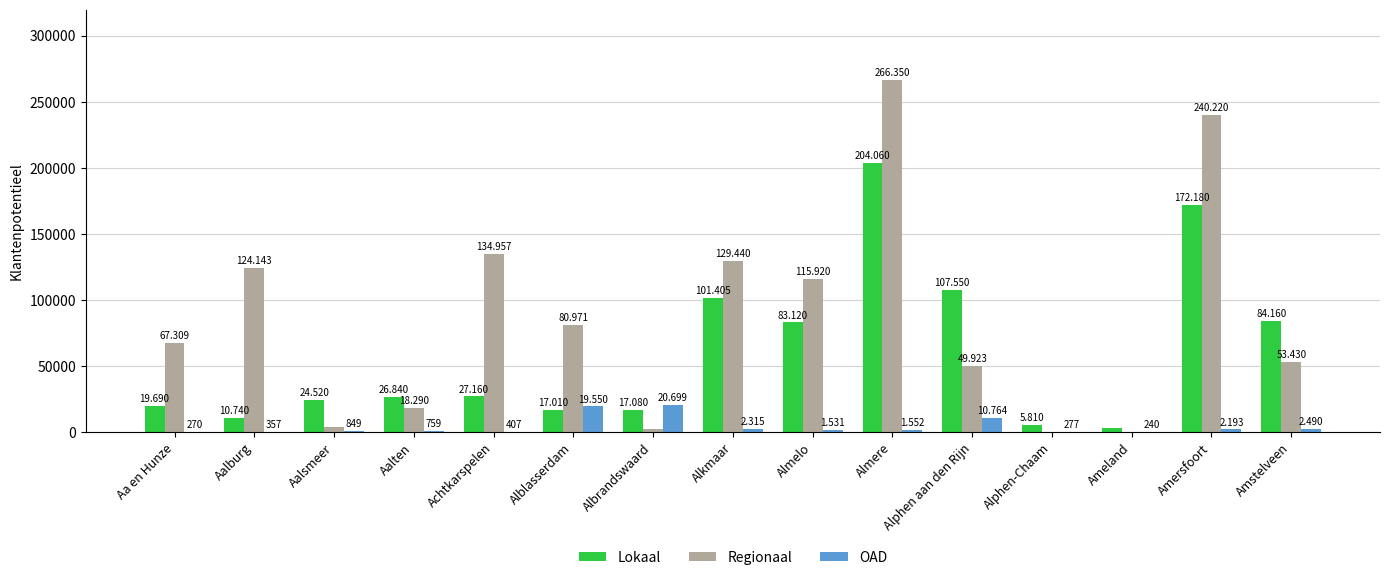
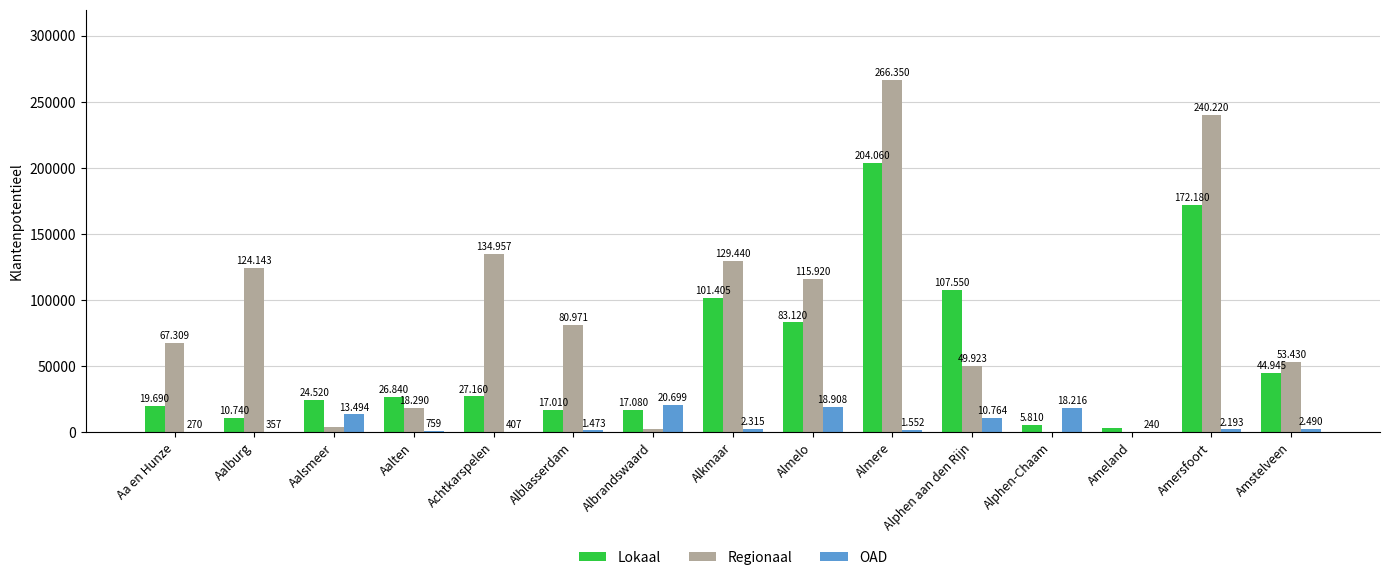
OAD, Aalsmeer: 849 -> 13.494
OAD, Alblasserdam: 19.550 -> 1.473
OAD, Almelo: 1.531 -> 18.908
OAD, Alphen-Chaam: 277 -> 18.216
Lokaal, Amstelveen: 84.160 -> 44.945
